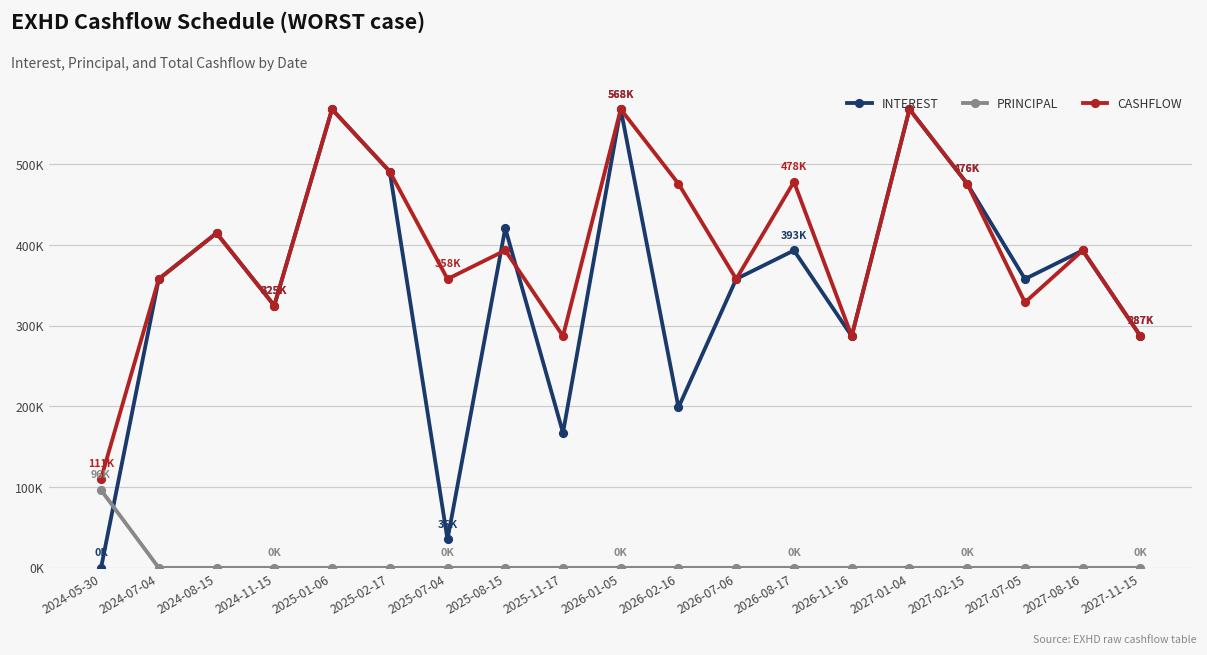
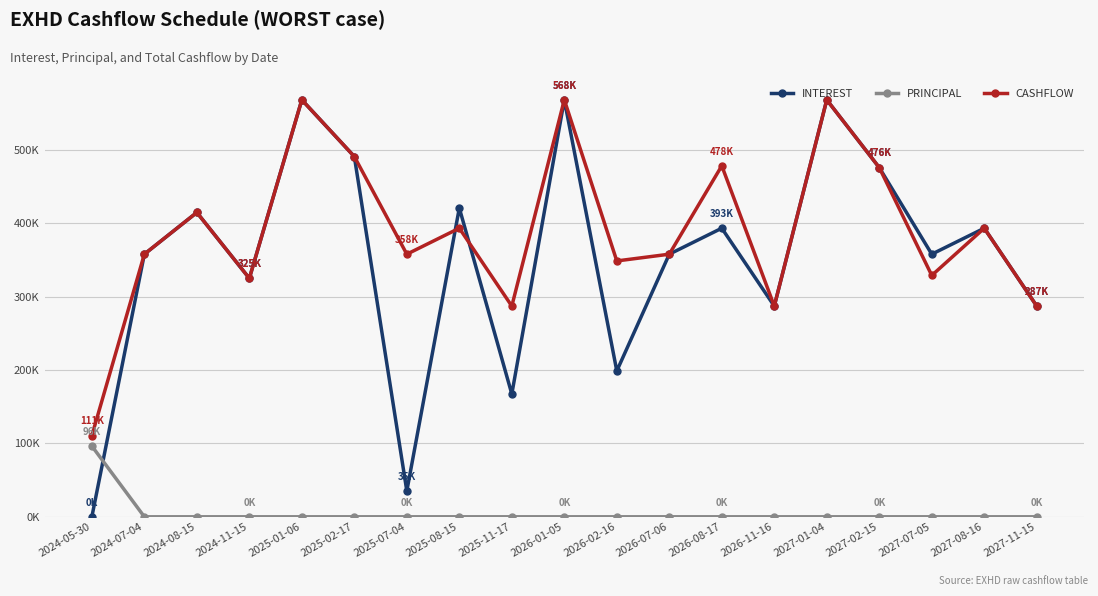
CASHFLOW, 2026-02-16: 480000 -> 350000
